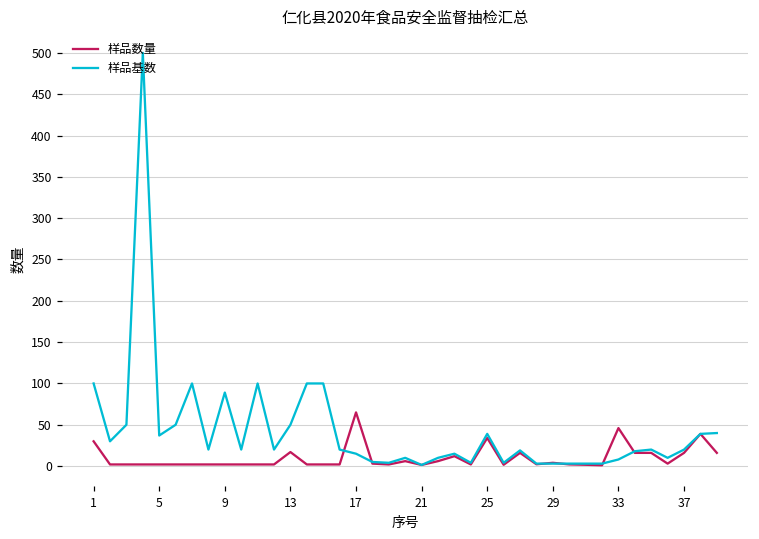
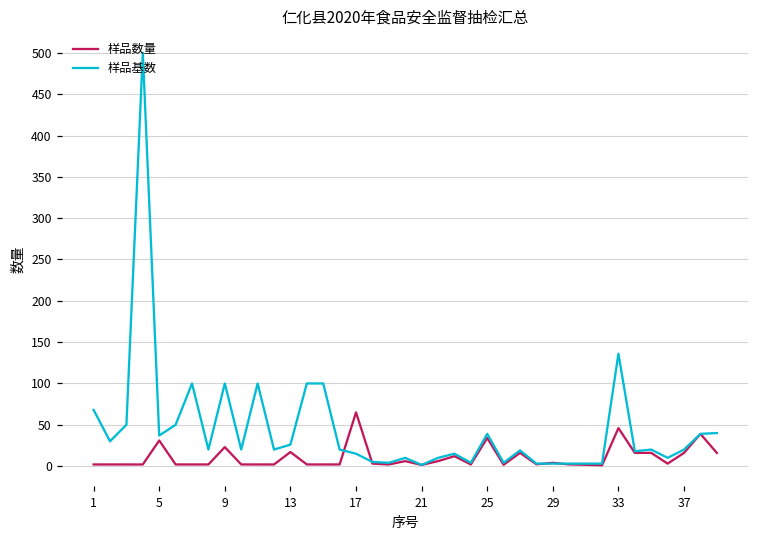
样品数量, 1: 30 -> 0
样品基数, 1: 100 -> 70
样品数量, 5: 0 -> 30
样品数量, 9: 0 -> 20
样品基数, 9: 90 -> 100
样品基数, 13: 50 -> 30
样品基数, 33: 10 -> 140
